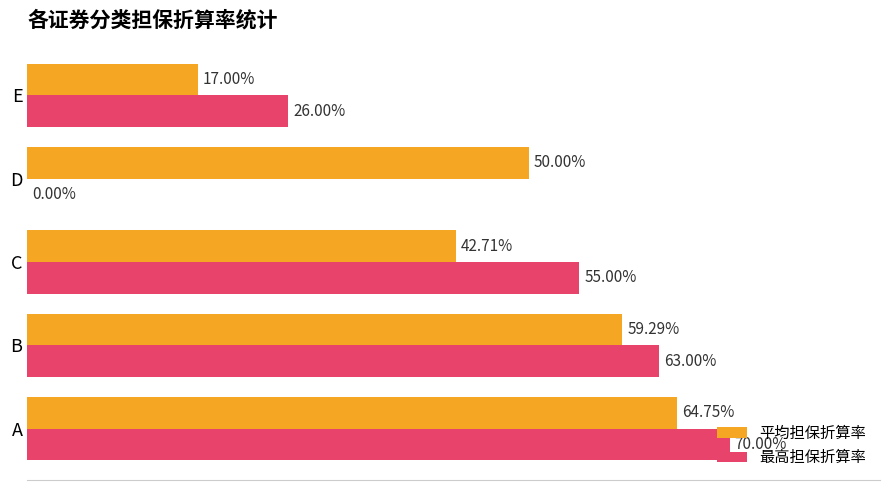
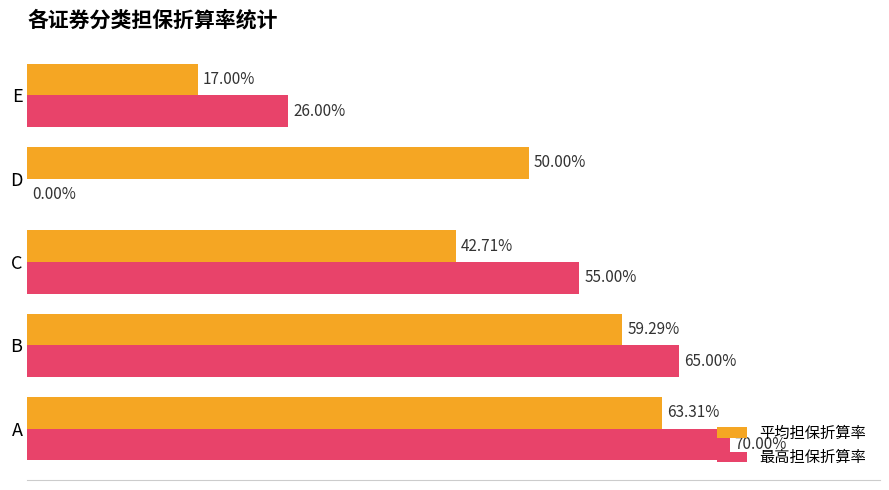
最高担保折算率, B: 63.00% -> 65.00%
平均担保折算率, A: 64.75% -> 63.31%
